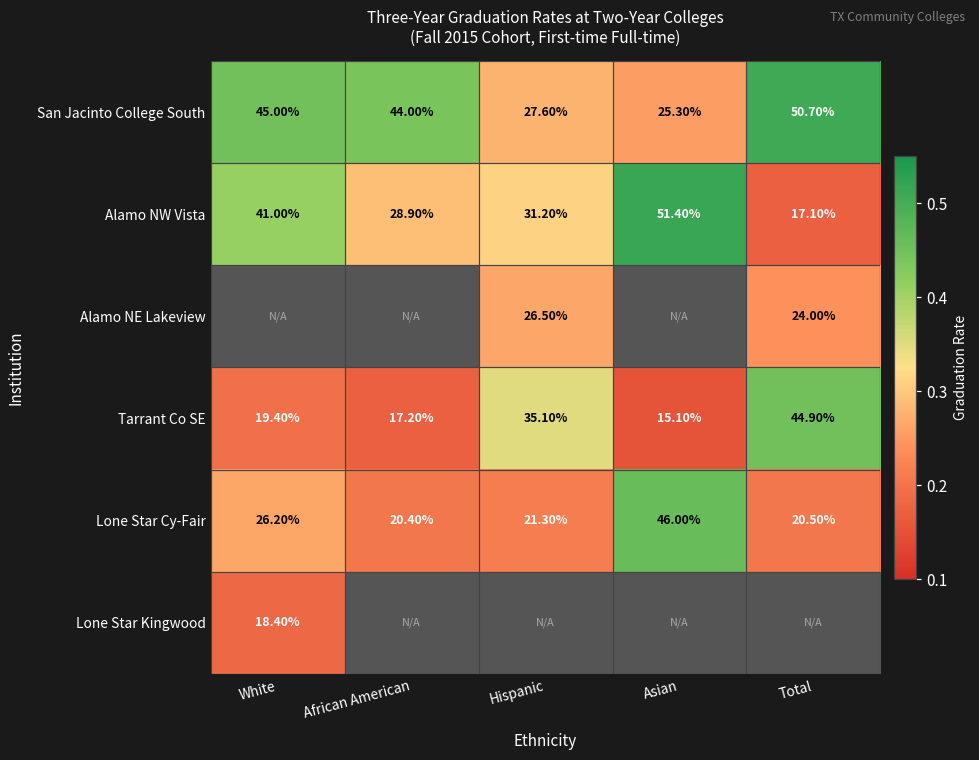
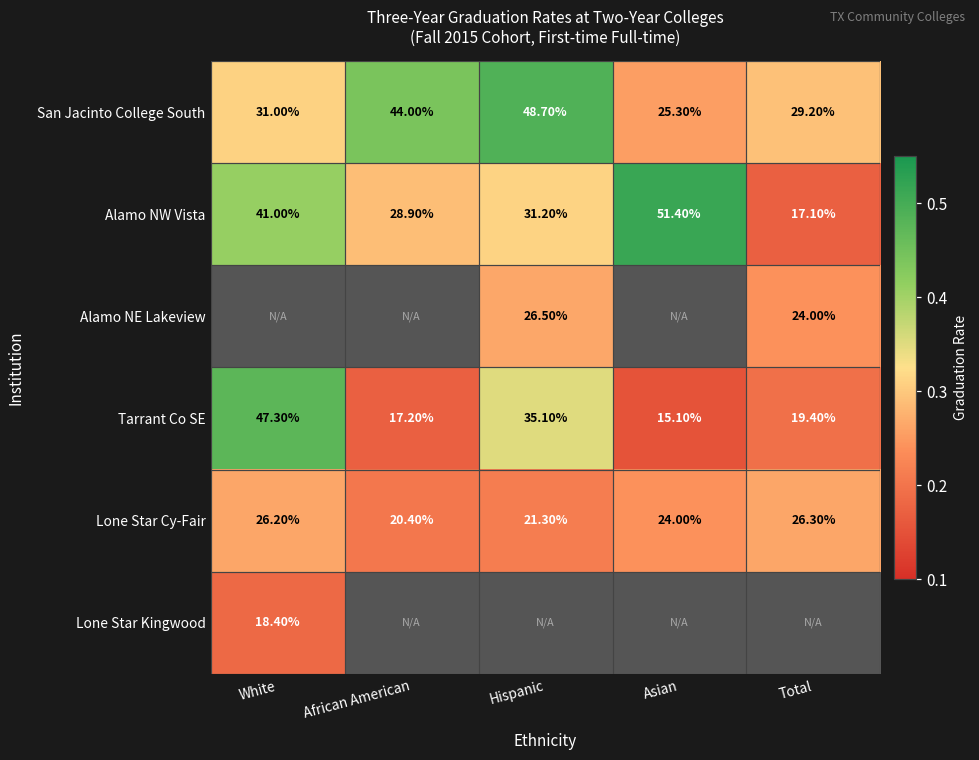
San Jacinto College South, White: 45.00% -> 31.00%
San Jacinto College South, Hispanic: 27.60% -> 48.70%
San Jacinto College South, Total: 50.70% -> 29.20%
Tarrant Co SE, White: 19.40% -> 47.30%
Tarrant Co SE, Total: 44.90% -> 19.40%
Lone Star Cy-Fair, Asian: 46.00% -> 24.00%
Lone Star Cy-Fair, Total: 20.50% -> 26.30%
